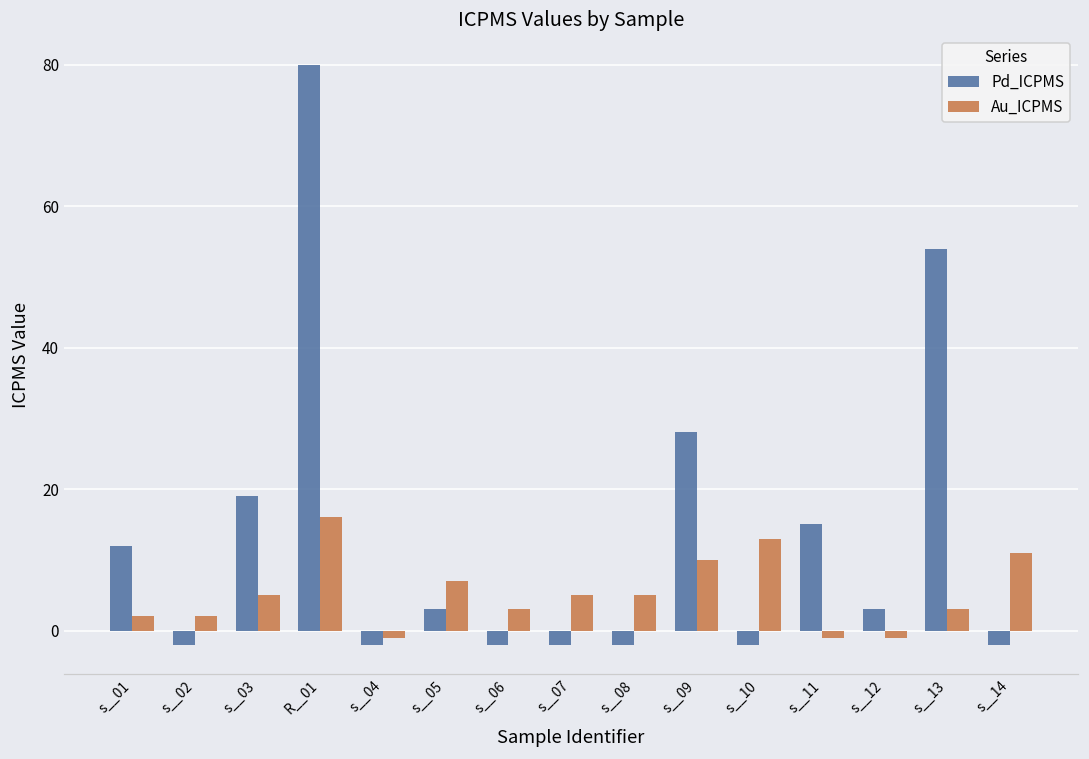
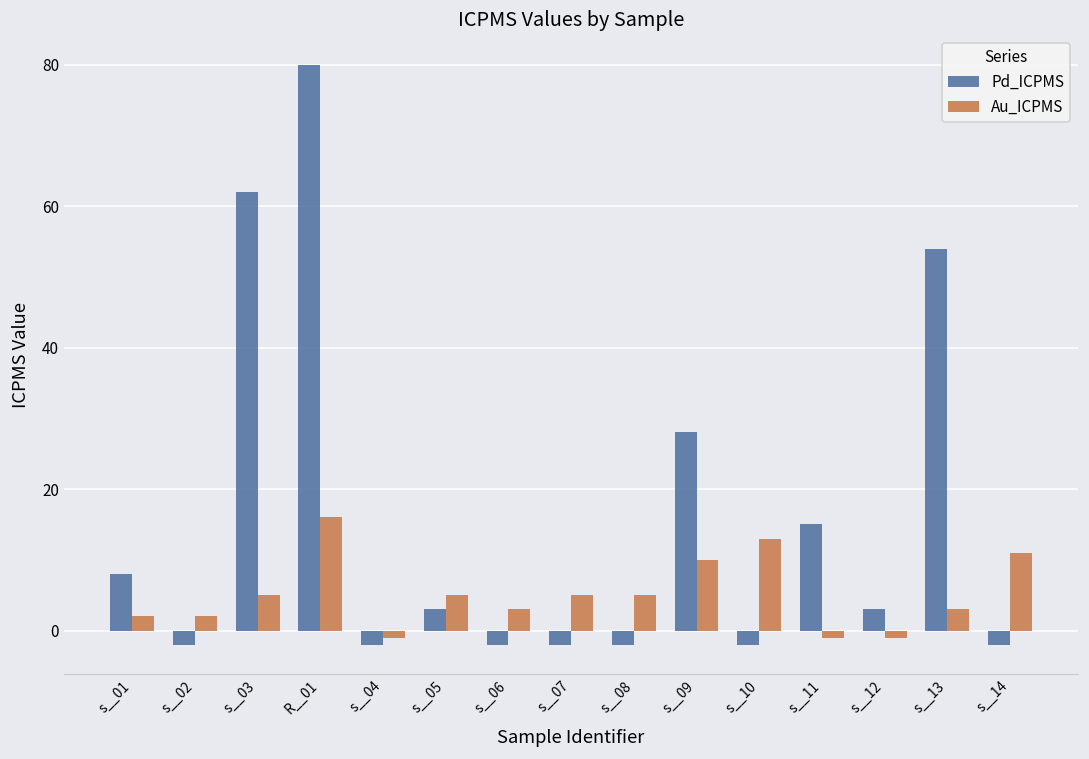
Pd_ICPMS, s__01: 12 -> 8
Pd_ICPMS, s__03: 19 -> 62
Au_ICPMS, s__05: 7 -> 5
